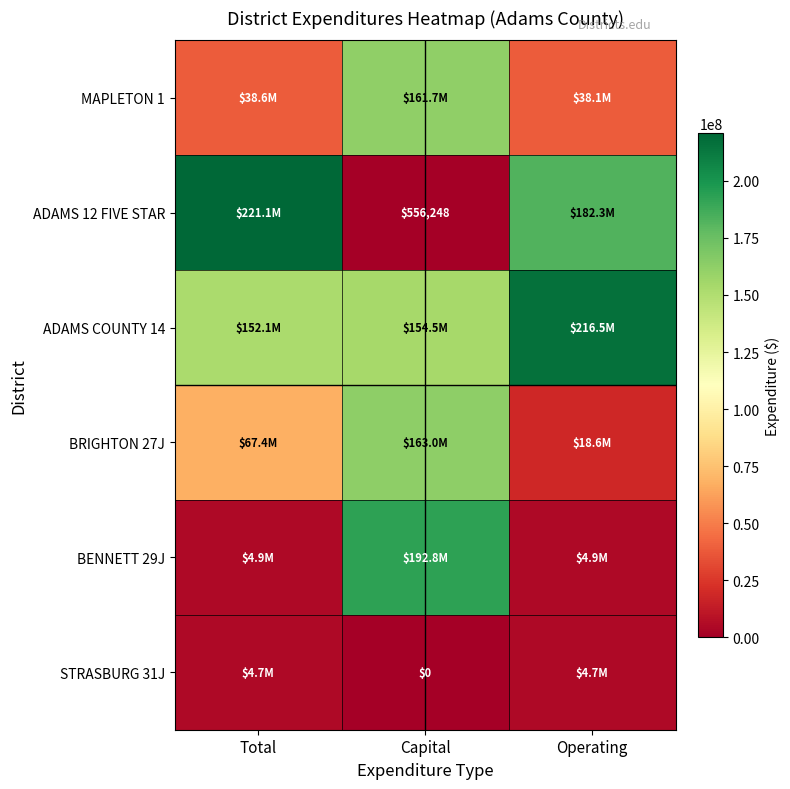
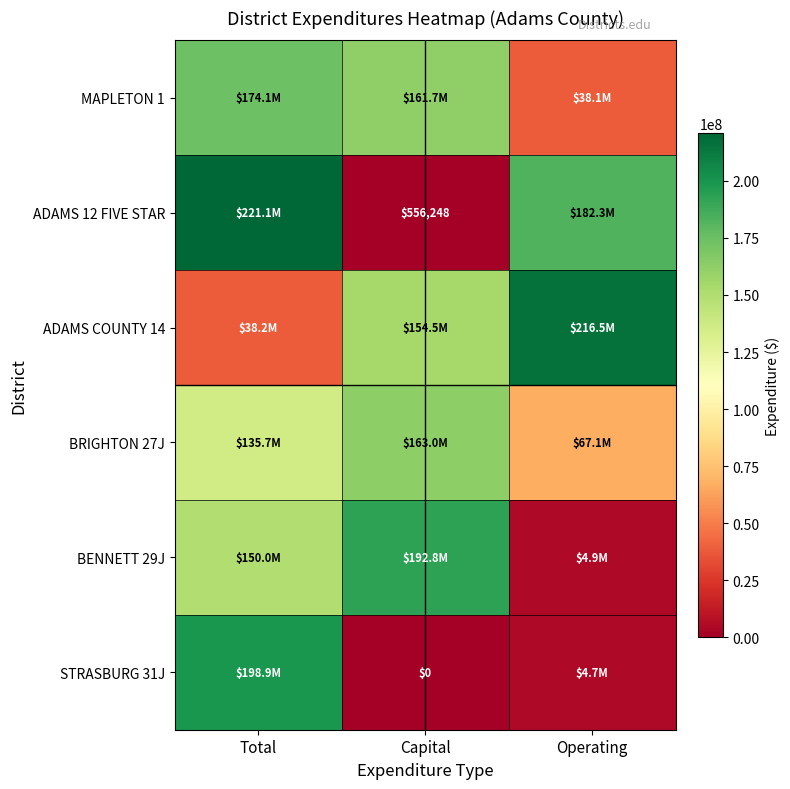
MAPLETON 1, Total: $38.6M -> $174.1M
ADAMS COUNTY 14, Total: $152.1M -> $38.2M
BRIGHTON 27J, Total: $67.4M -> $135.7M
BRIGHTON 27J, Operating: $18.6M -> $67.1M
BENNETT 29J, Total: $4.9M -> $150.0M
STRASBURG 31J, Total: $4.7M -> $198.9M
